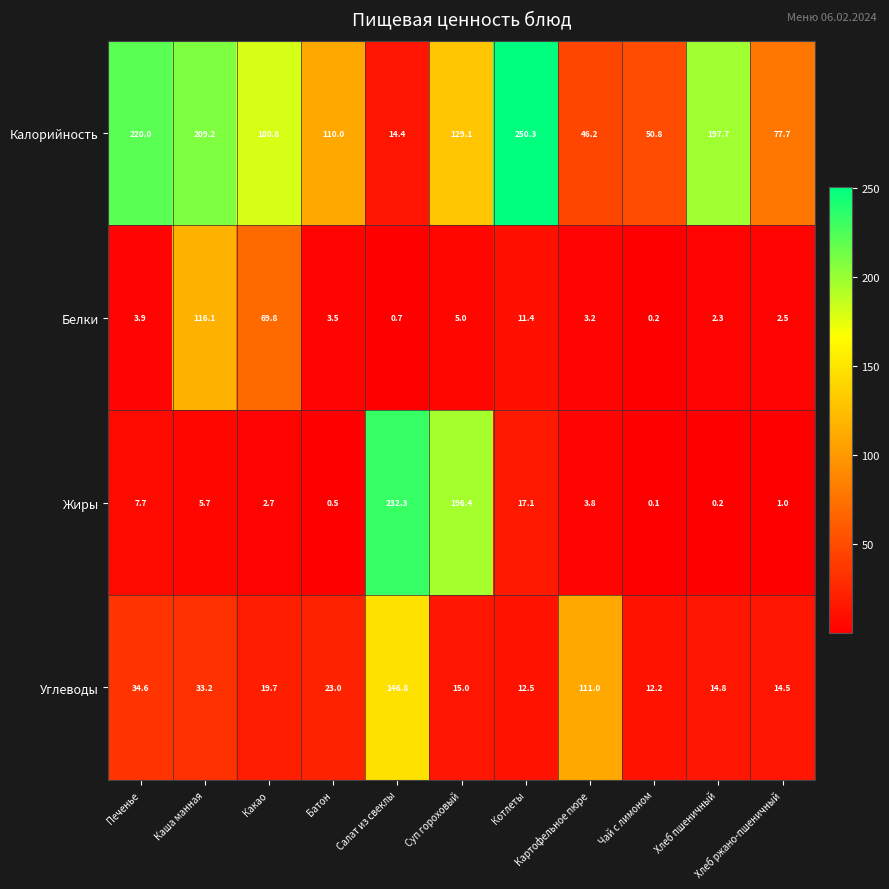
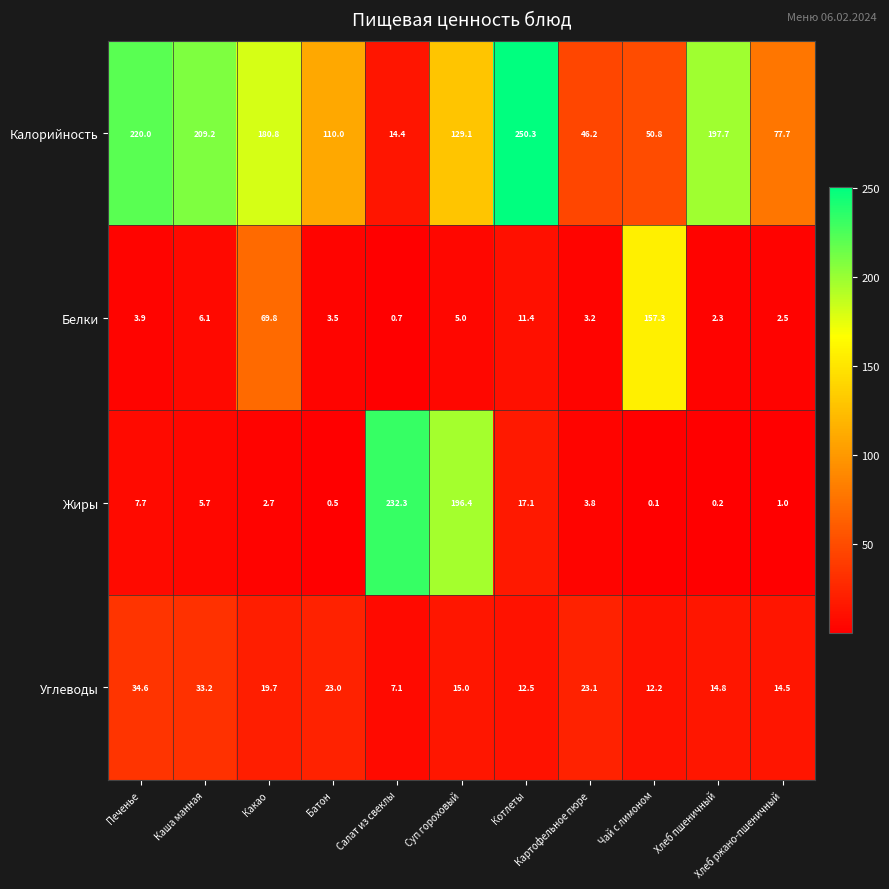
Белки, Каша манная: 116.1 -> 6.1
Белки, Чай с лимоном: 0.2 -> 157.3
Углеводы, Салат из свеклы: 146.8 -> 7.1
Углеводы, Картофельное пюре: 111.0 -> 23.1
